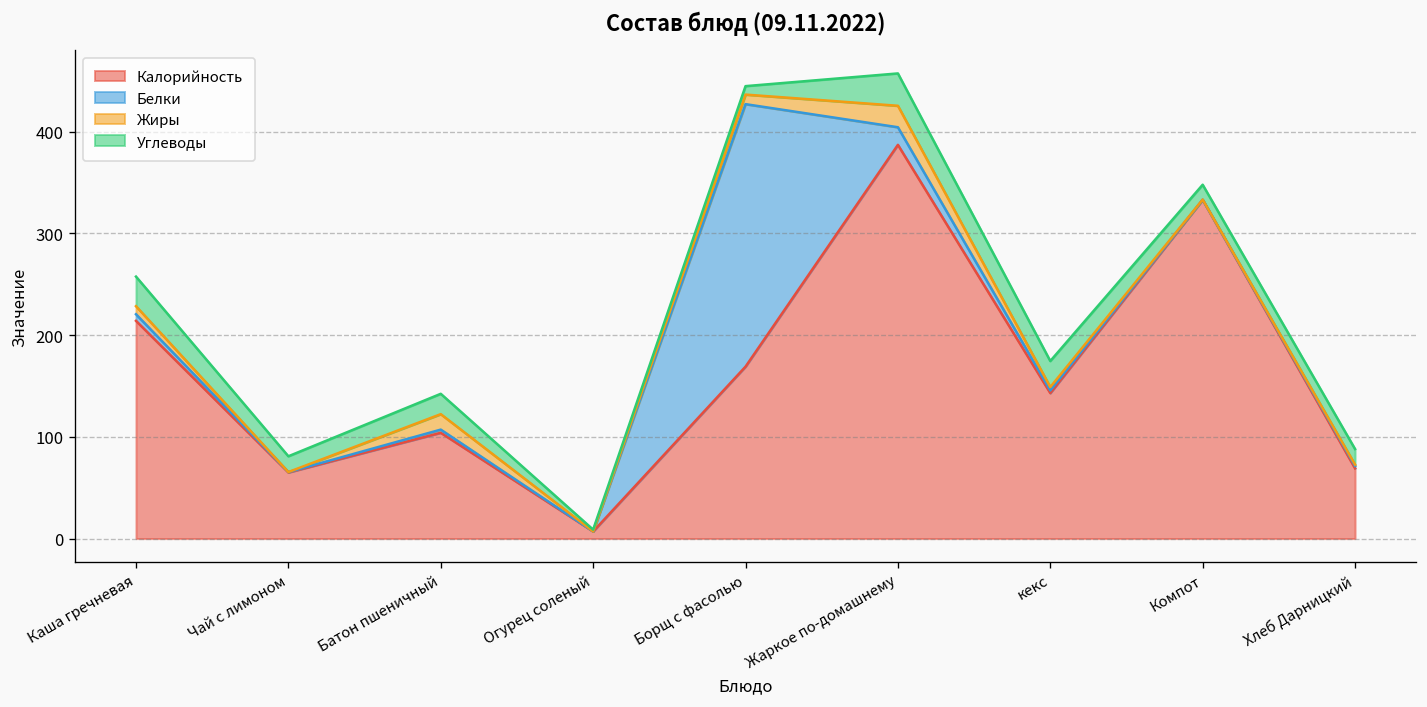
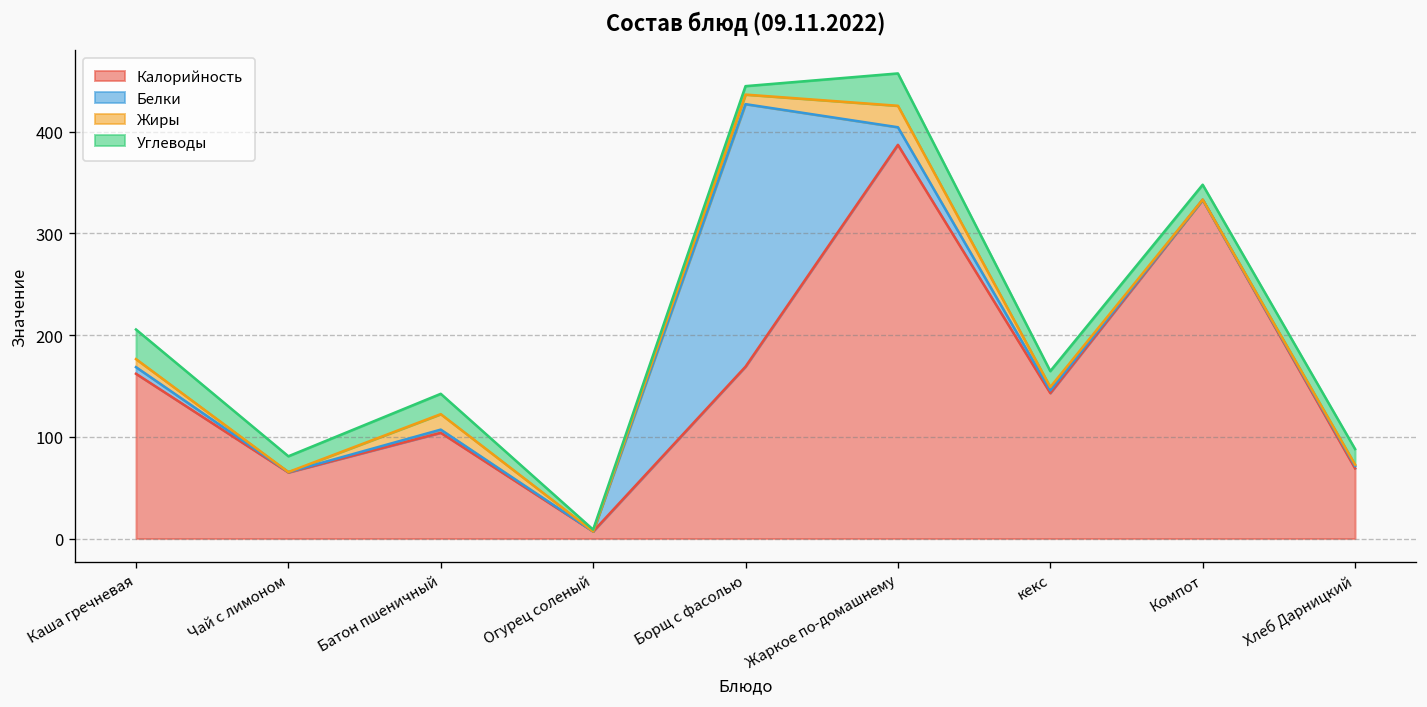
Калорийность, Каша гречневая: 210 -> 160
Углеводы, кекс: 30 -> 20
